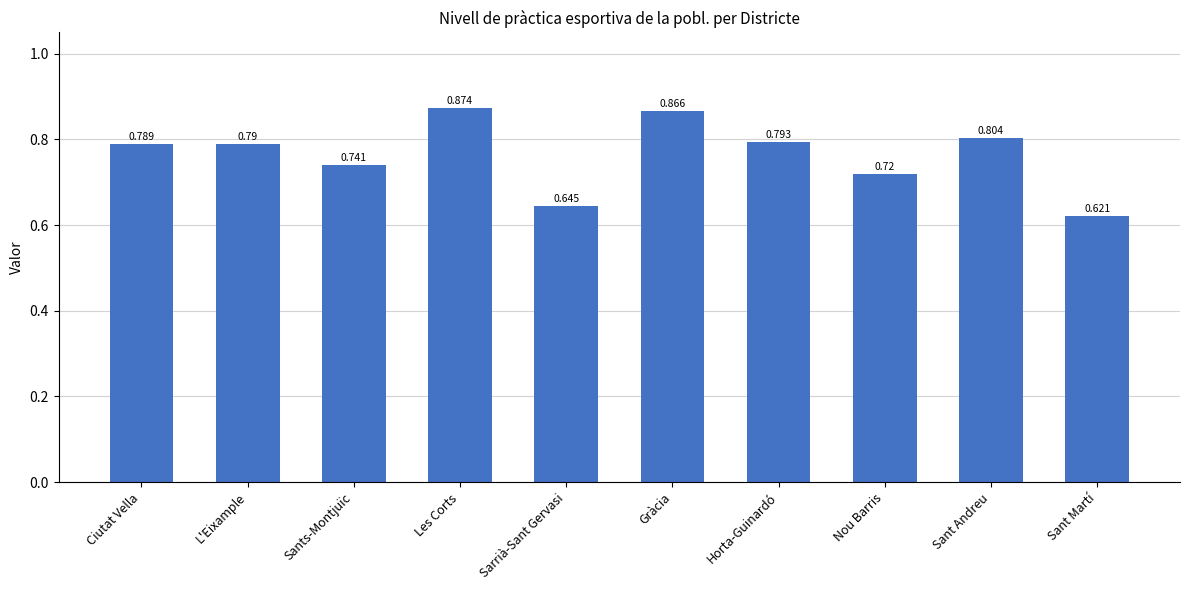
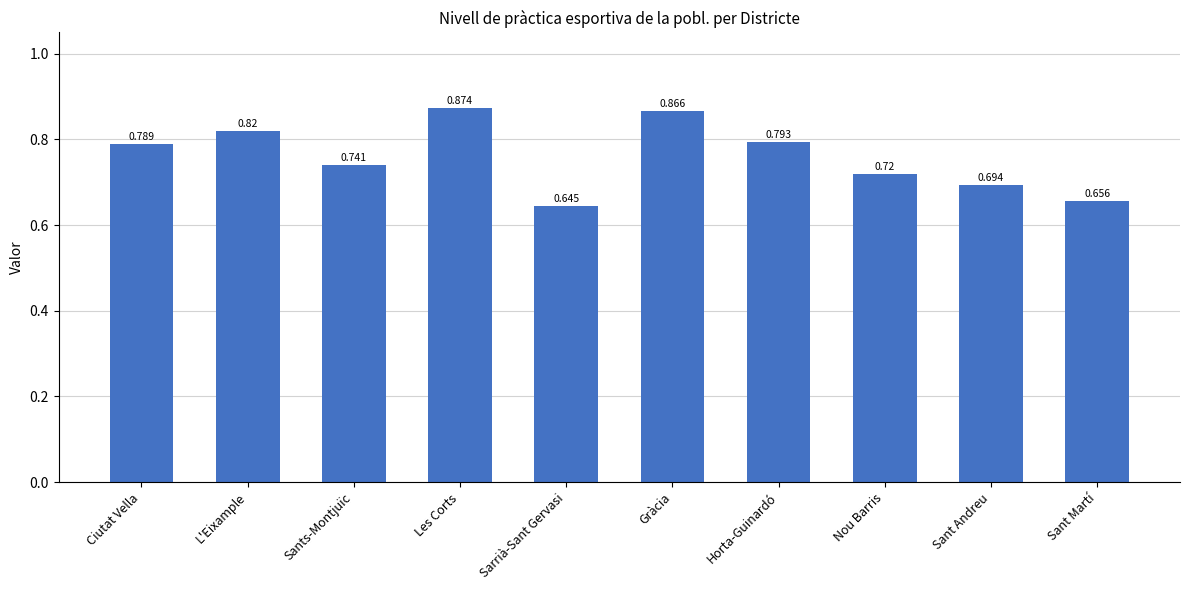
L'Eixample: 0.79 -> 0.82
Sant Andreu: 0.804 -> 0.694
Sant Martí: 0.621 -> 0.656
